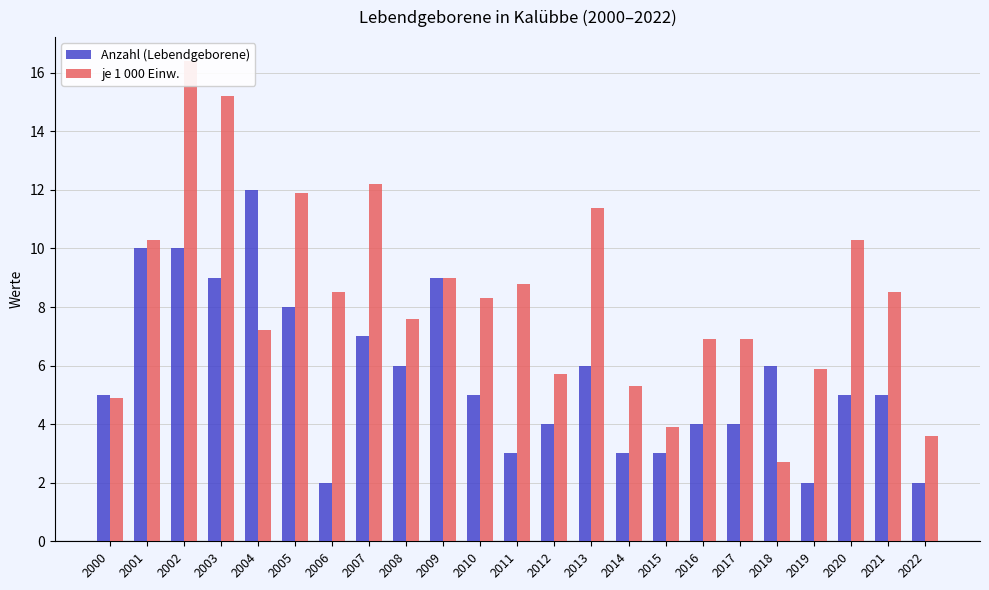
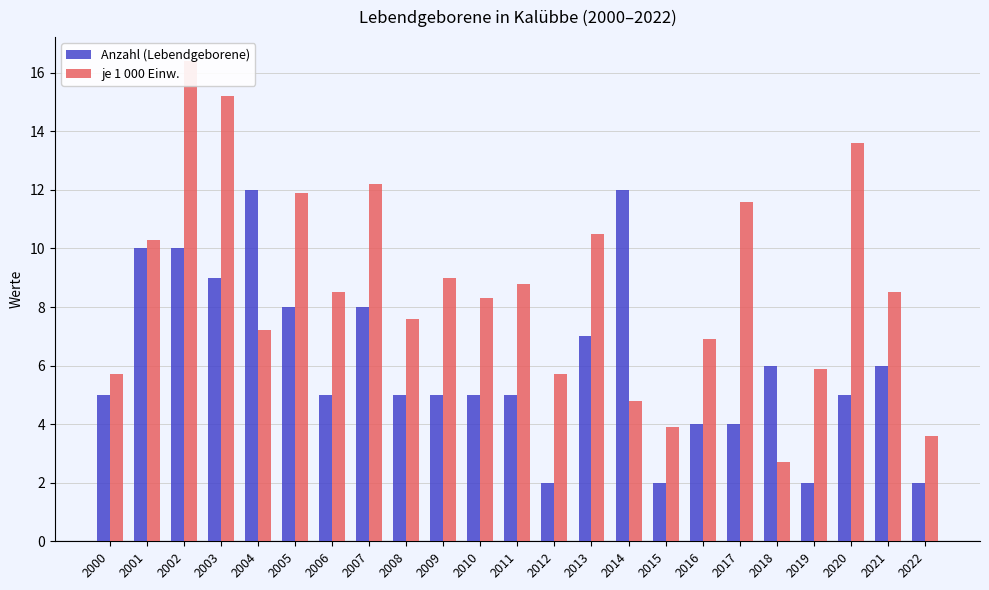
je 1 000 Einw., 2000: 4.9 -> 5.7
Anzahl (Lebendgeborene), 2006: 2 -> 5
Anzahl (Lebendgeborene), 2007: 7 -> 8
Anzahl (Lebendgeborene), 2008: 6 -> 5
Anzahl (Lebendgeborene), 2009: 9 -> 5
Anzahl (Lebendgeborene), 2011: 3 -> 5
Anzahl (Lebendgeborene), 2012: 4 -> 2
Anzahl (Lebendgeborene), 2013: 6 -> 7
je 1 000 Einw., 2013: 11.4 -> 10.5
Anzahl (Lebendgeborene), 2014: 3 -> 12
je 1 000 Einw., 2014: 5.3 -> 4.8
Anzahl (Lebendgeborene), 2015: 3 -> 2
je 1 000 Einw., 2017: 6.9 -> 11.6
je 1 000 Einw., 2020: 10.3 -> 13.6
Anzahl (Lebendgeborene), 2021: 5 -> 6
